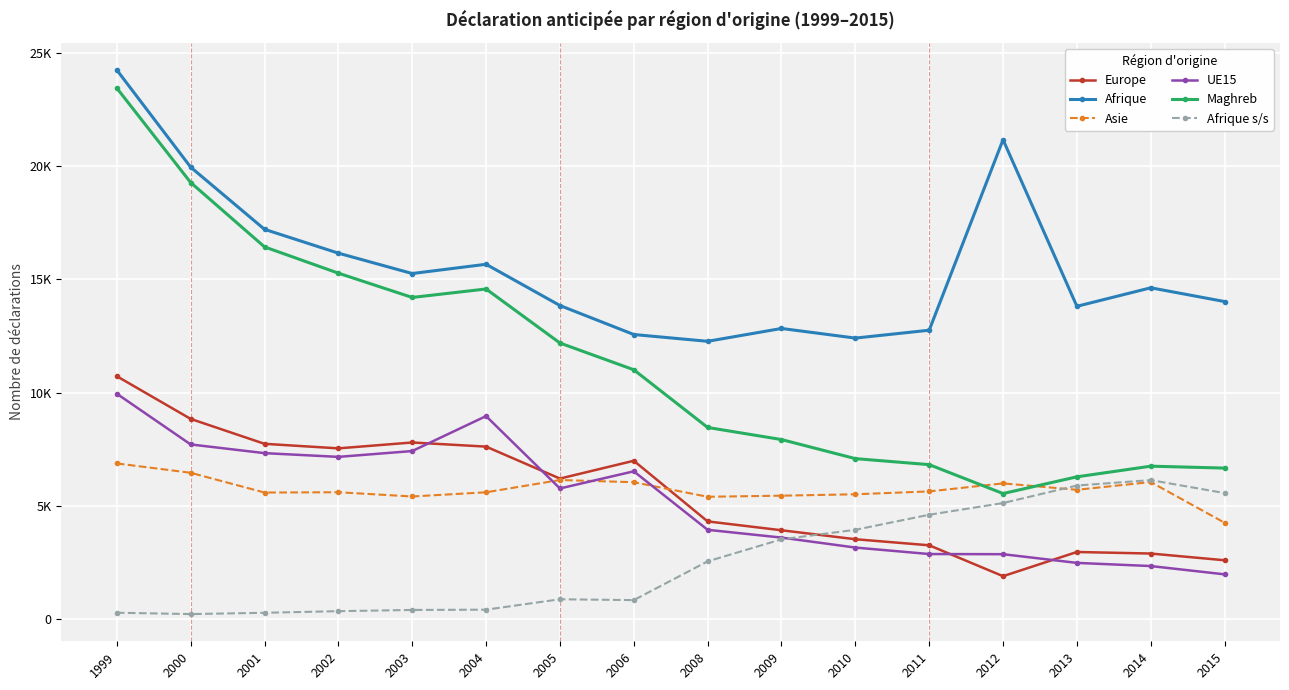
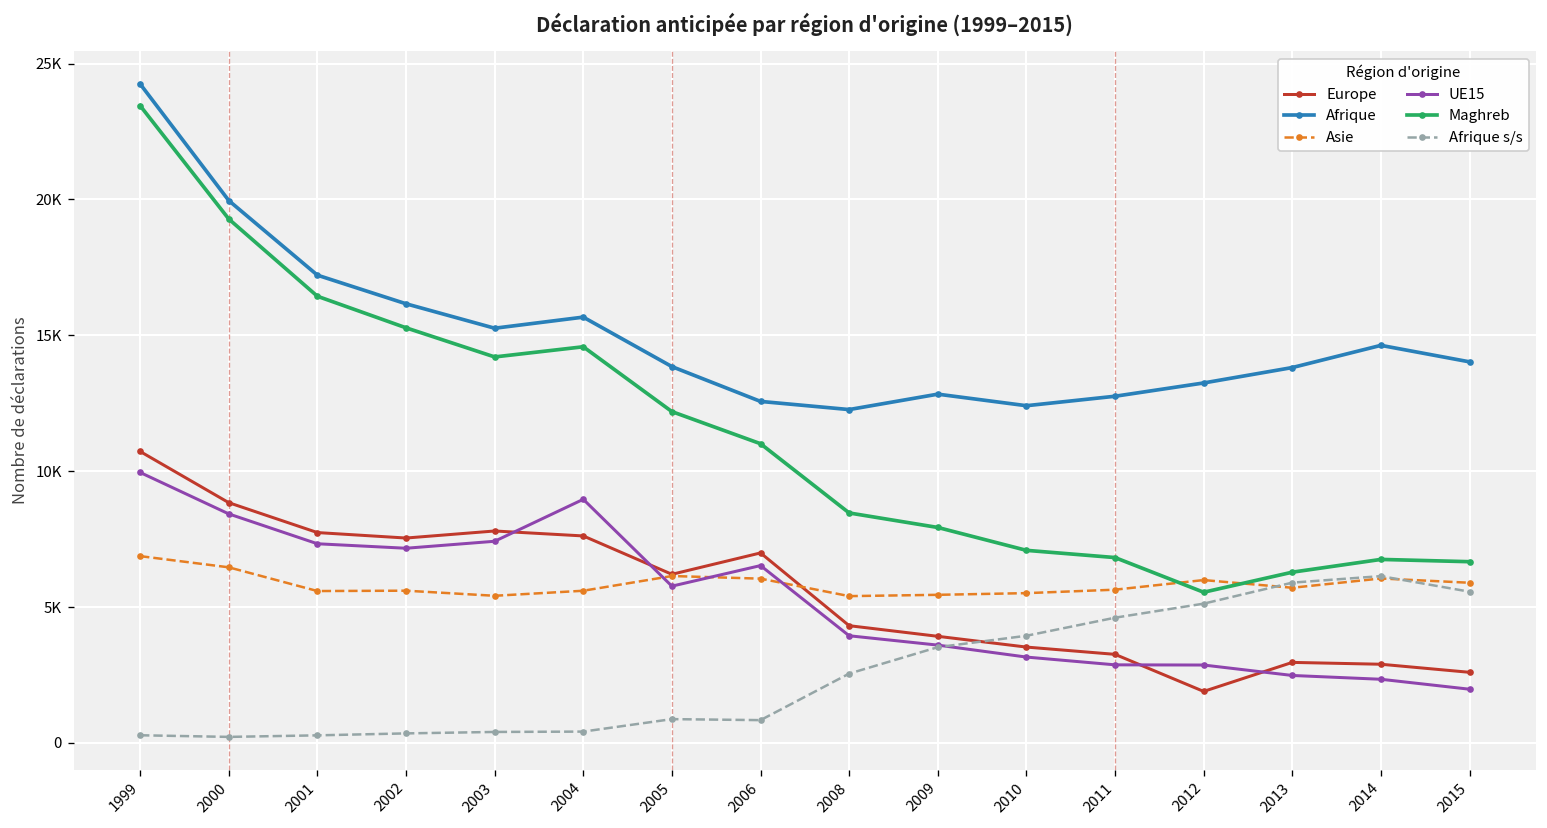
UE15, 2000: 7700 -> 8400
Afrique, 2012: 21200 -> 13200
Asie, 2015: 4300 -> 5900
